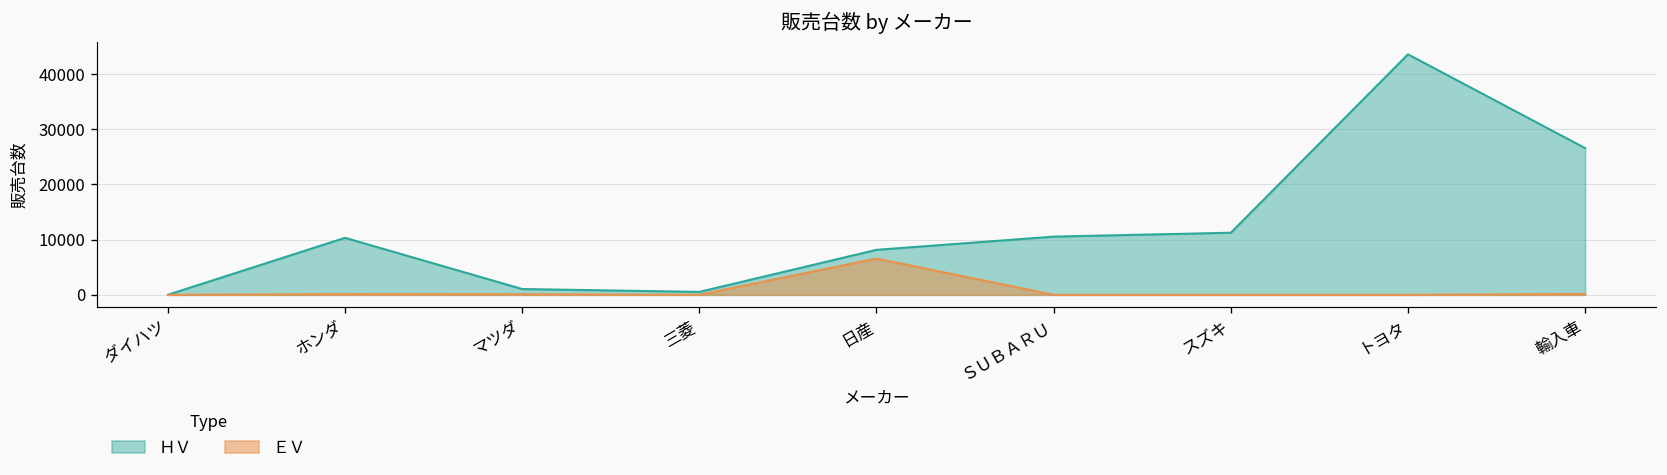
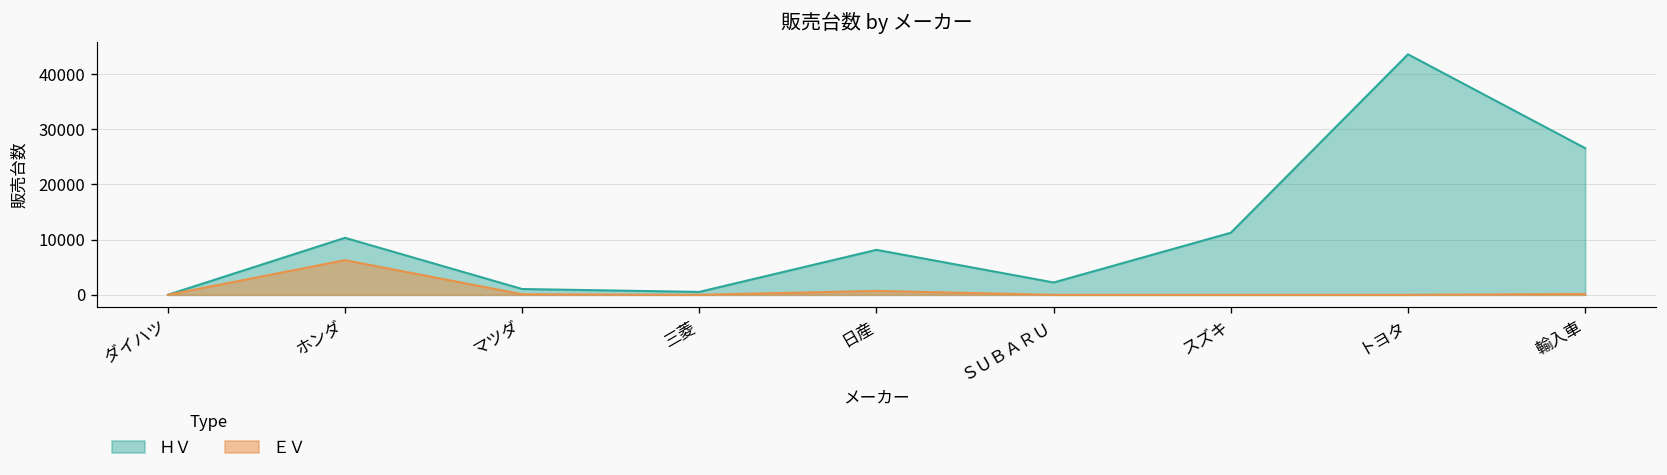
ＥＶ, ホンダ: 0 -> 6000
ＥＶ, 日産: 7000 -> 1000
ＨＶ, ＳＵＢＡＲＵ: 11000 -> 2000
